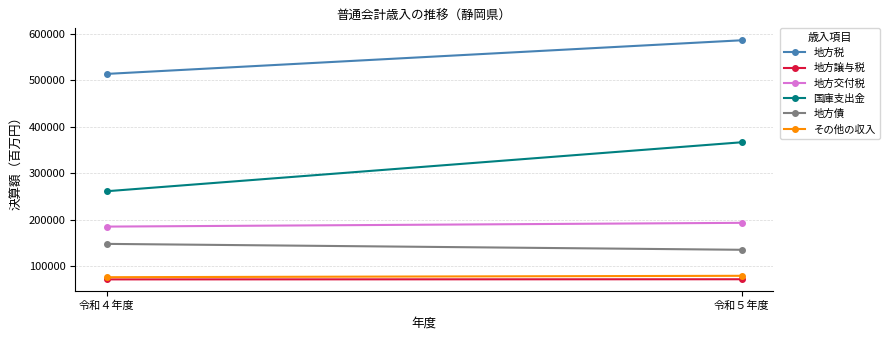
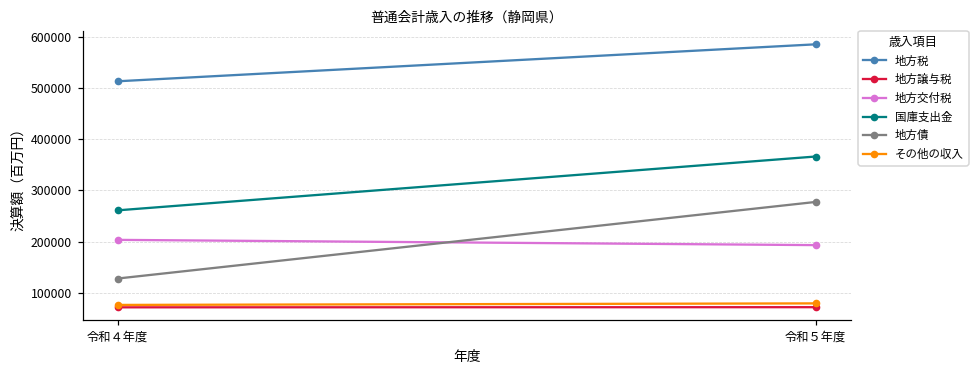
地方交付税, 令和４年度: 180000 -> 200000
地方債, 令和４年度: 150000 -> 130000
地方債, 令和５年度: 130000 -> 280000
